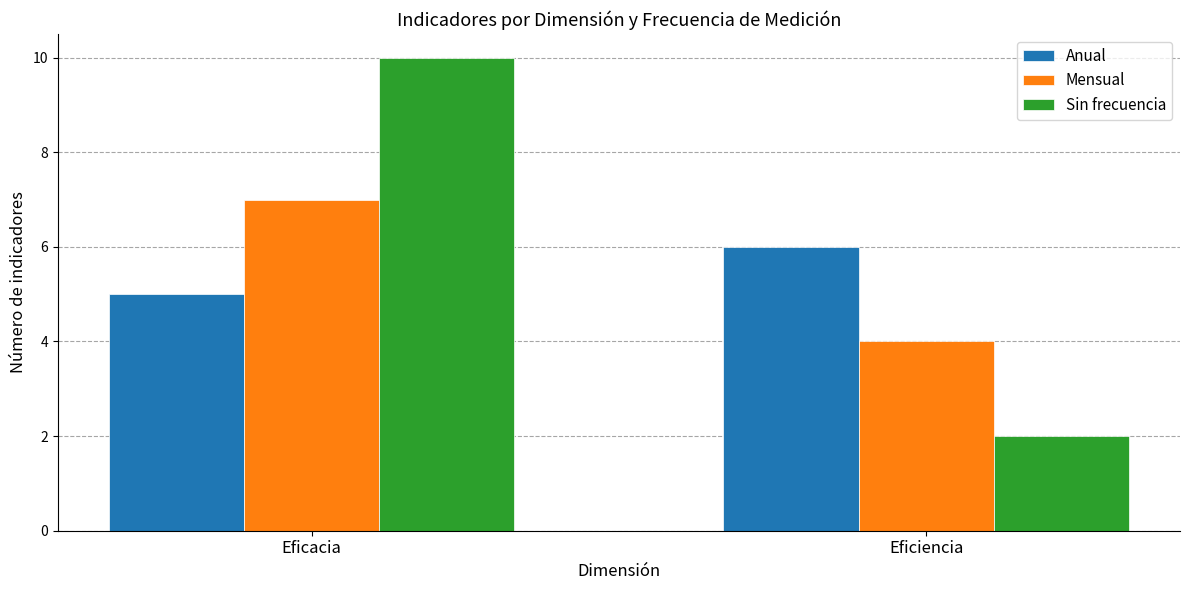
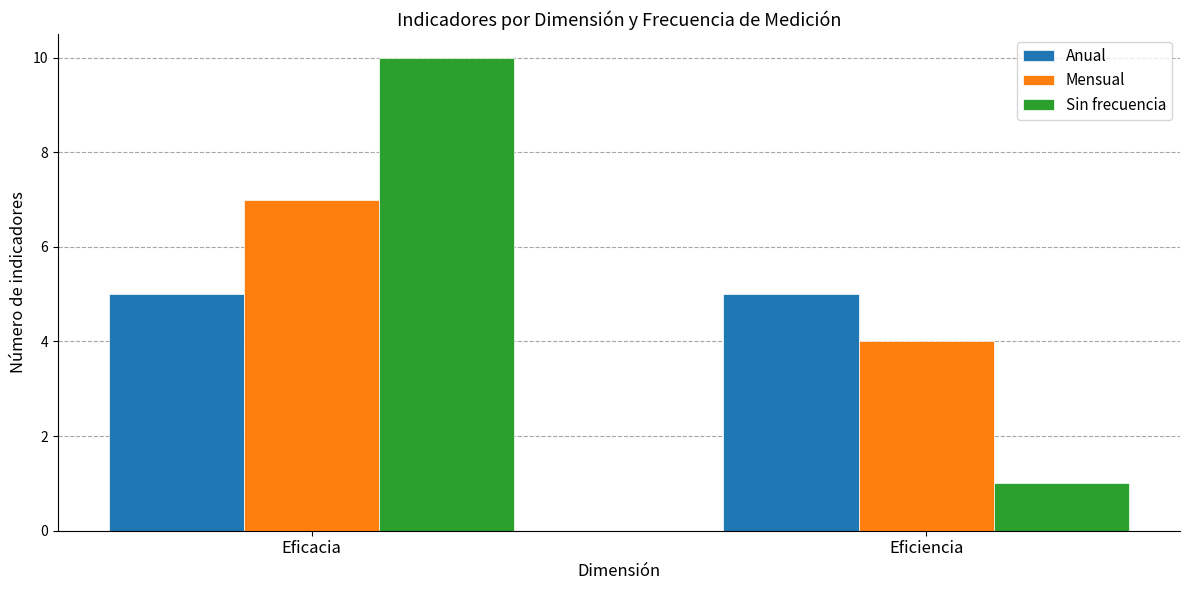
Anual, Eficiencia: 6 -> 5
Sin frecuencia, Eficiencia: 2 -> 1
